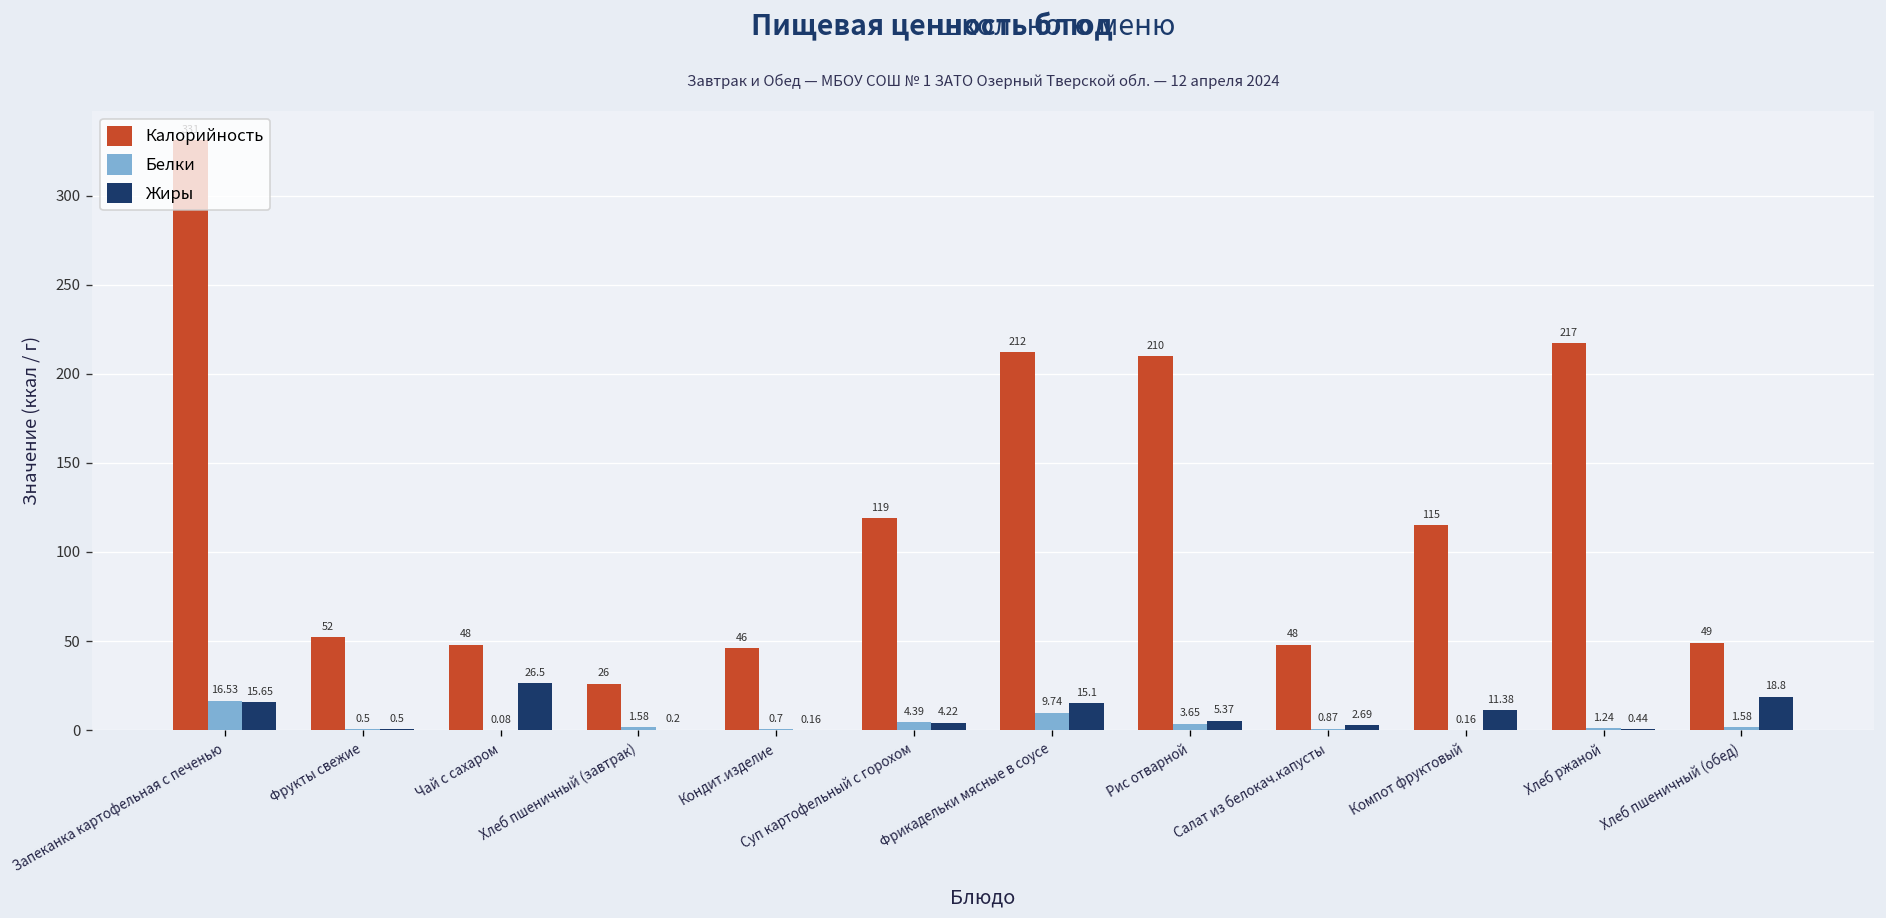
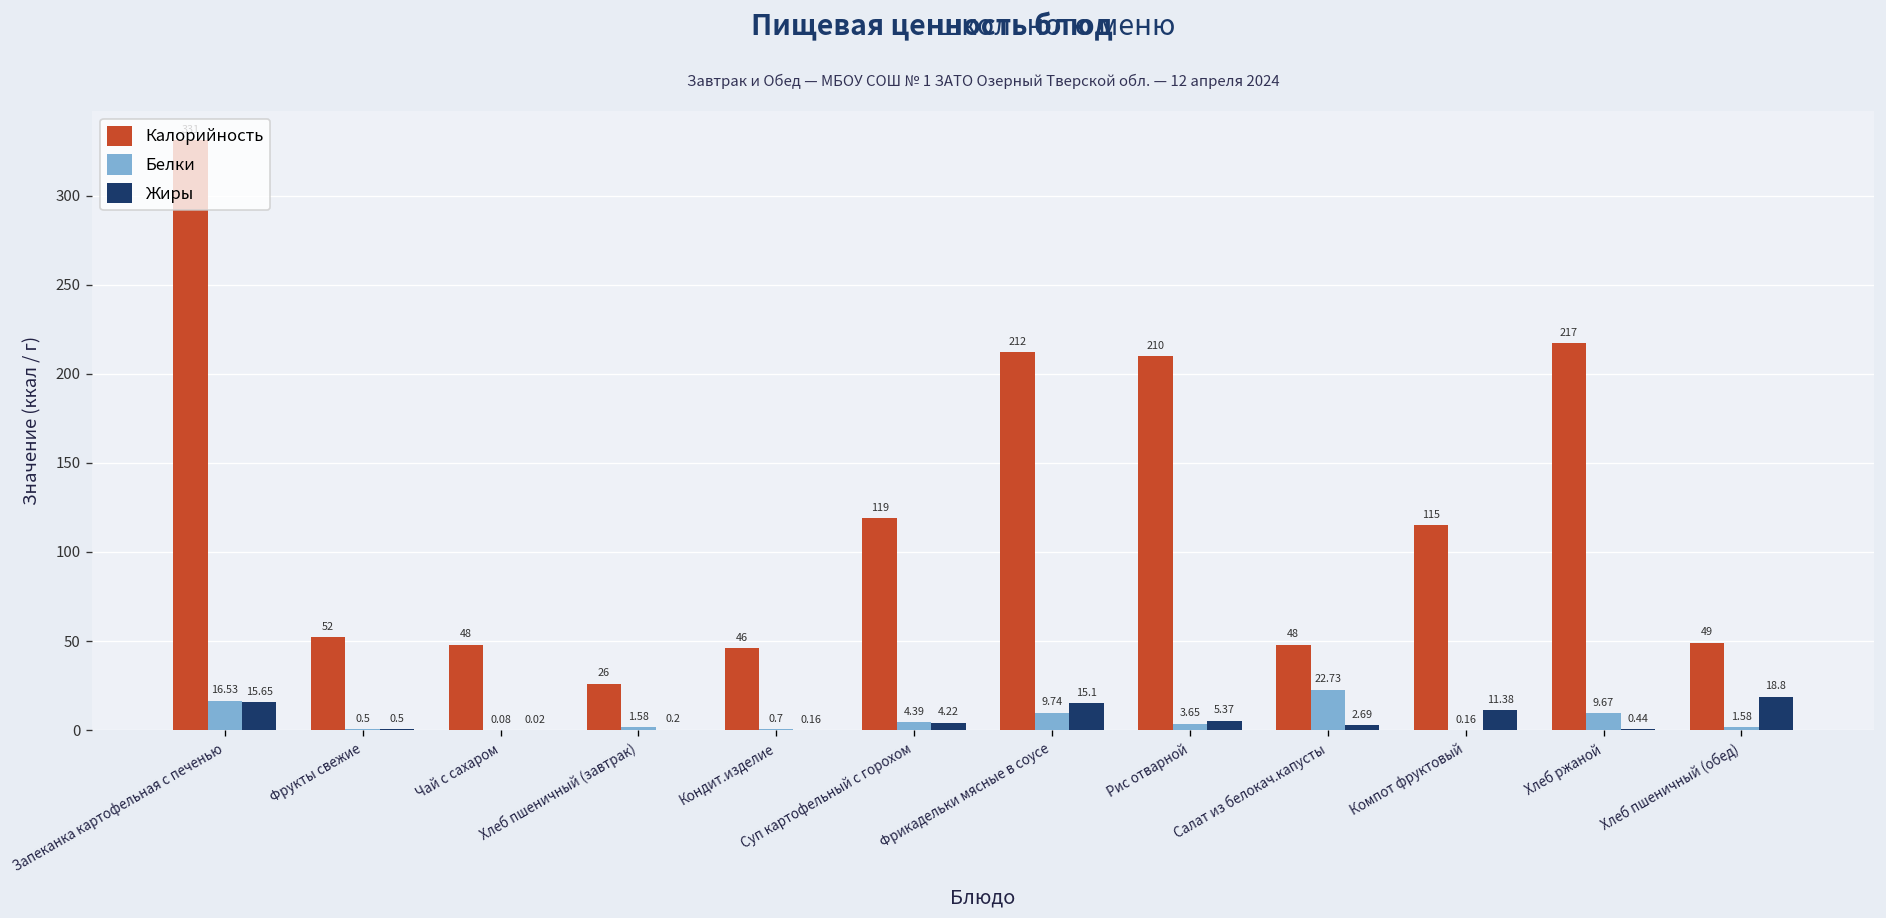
Жиры, Чай с сахаром: 26.5 -> 0.02
Белки, Салат из белокач.капусты: 0.87 -> 22.73
Белки, Хлеб ржаной: 1.24 -> 9.67
